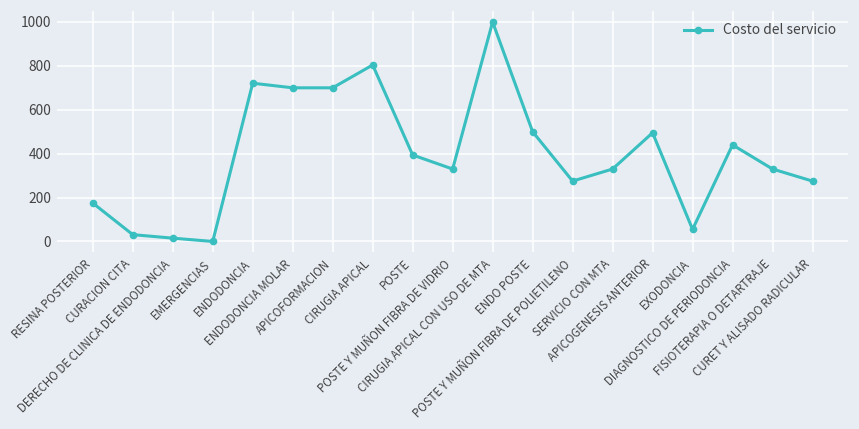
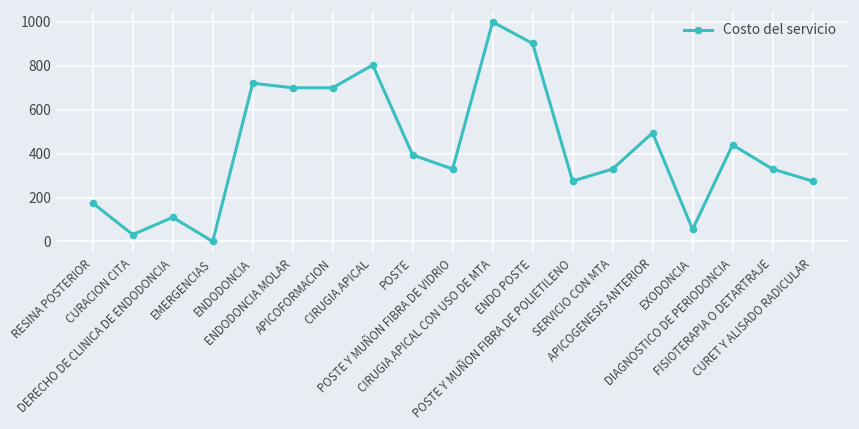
DERECHO DE CLINICA DE ENDODONCIA: 20 -> 110
ENDO POSTE: 500 -> 900
